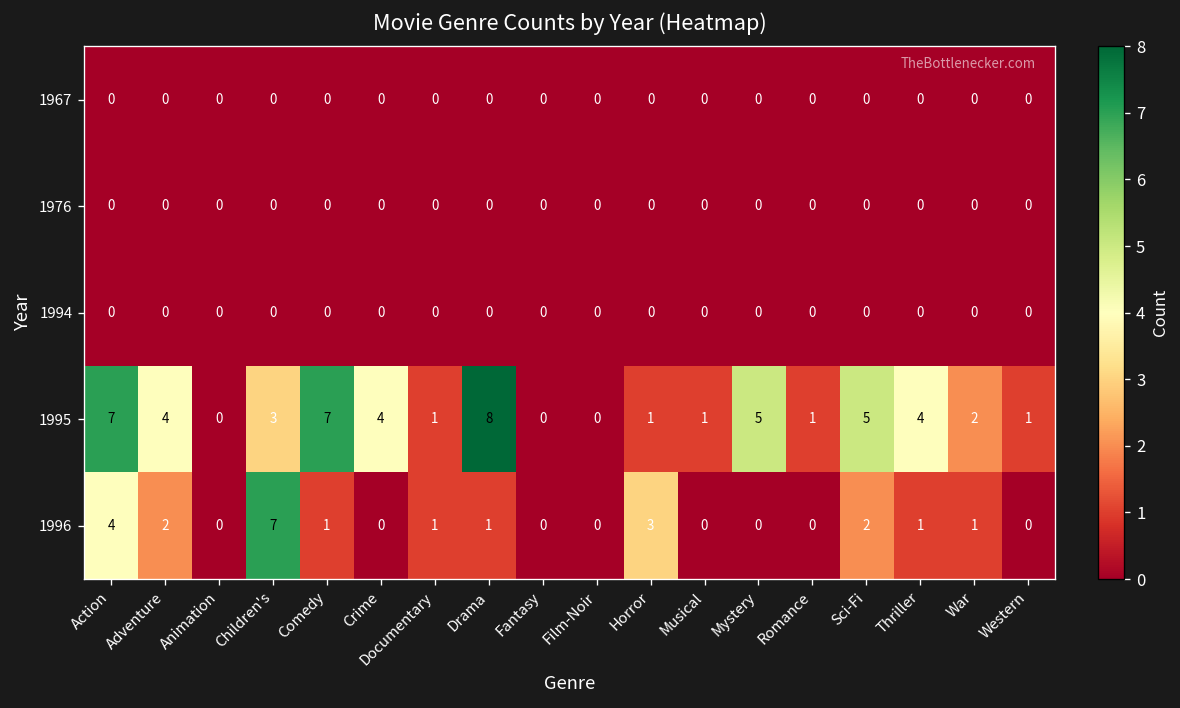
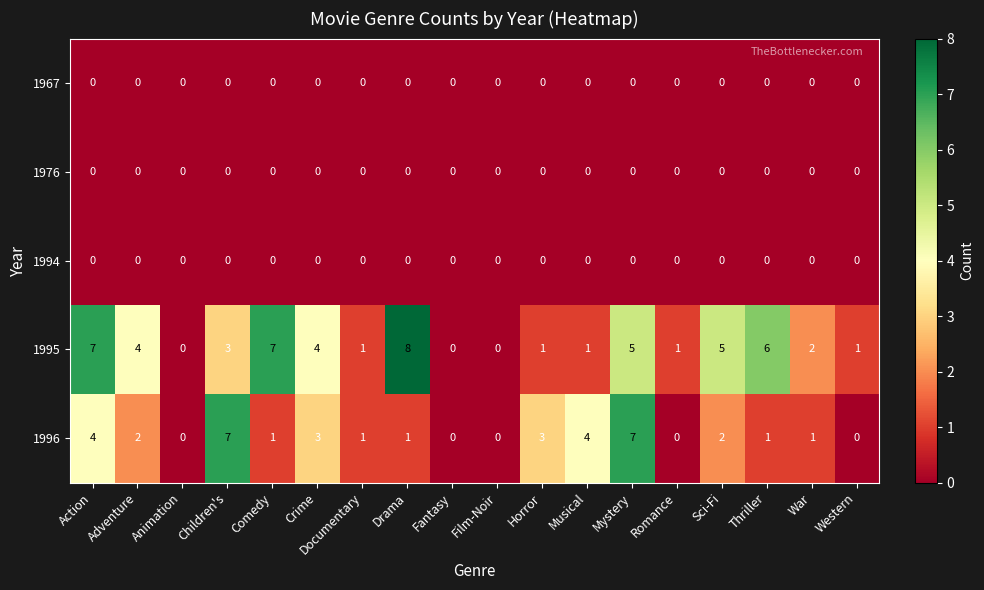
1995, Thriller: 4 -> 6
1996, Crime: 0 -> 3
1996, Musical: 0 -> 4
1996, Mystery: 0 -> 7
